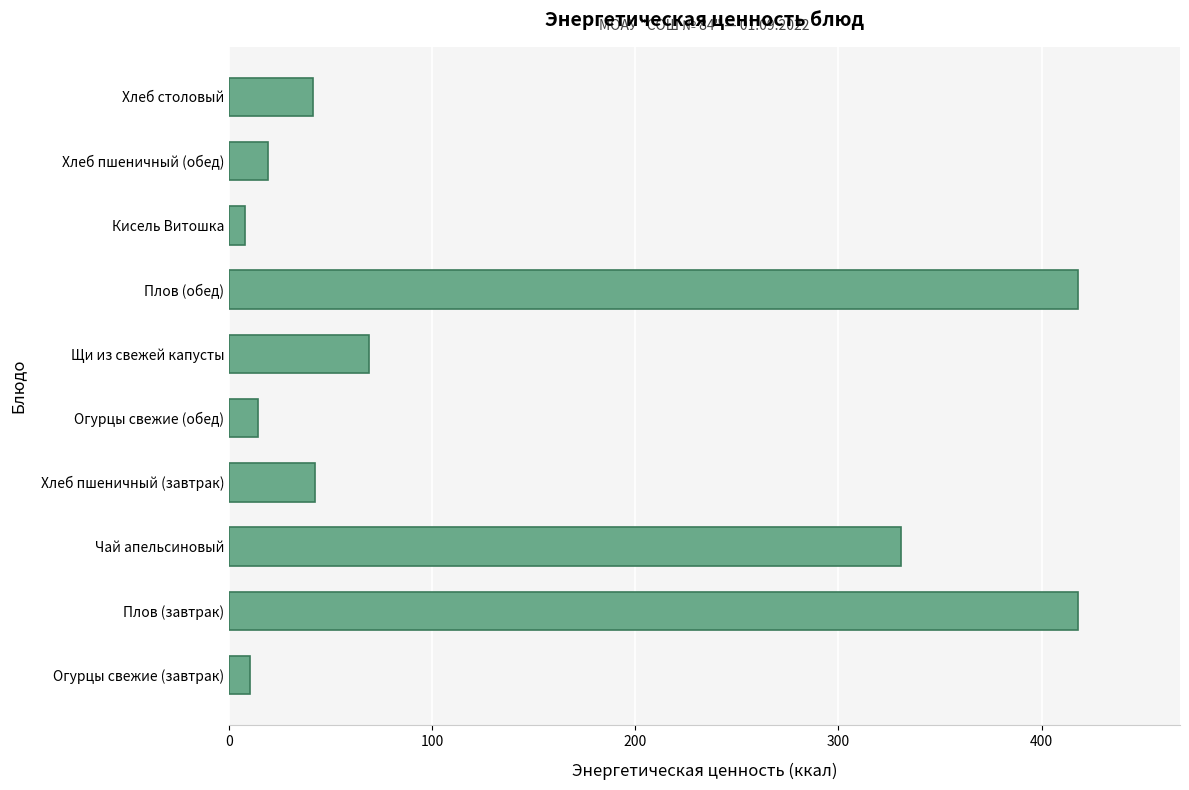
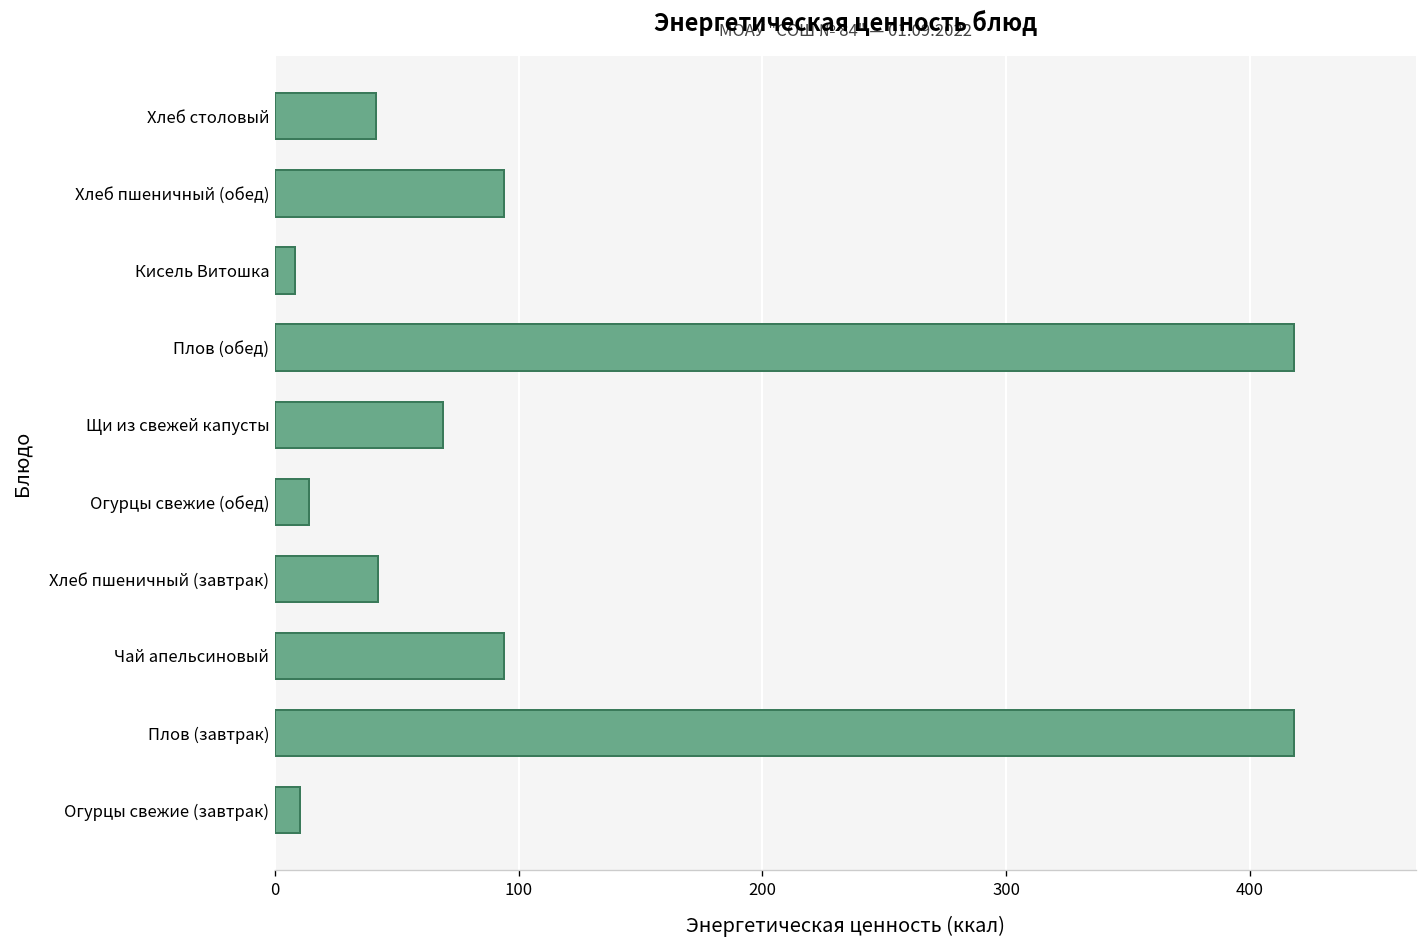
Хлеб пшеничный (обед): 19 -> 94
Чай апельсиновый: 331 -> 94
